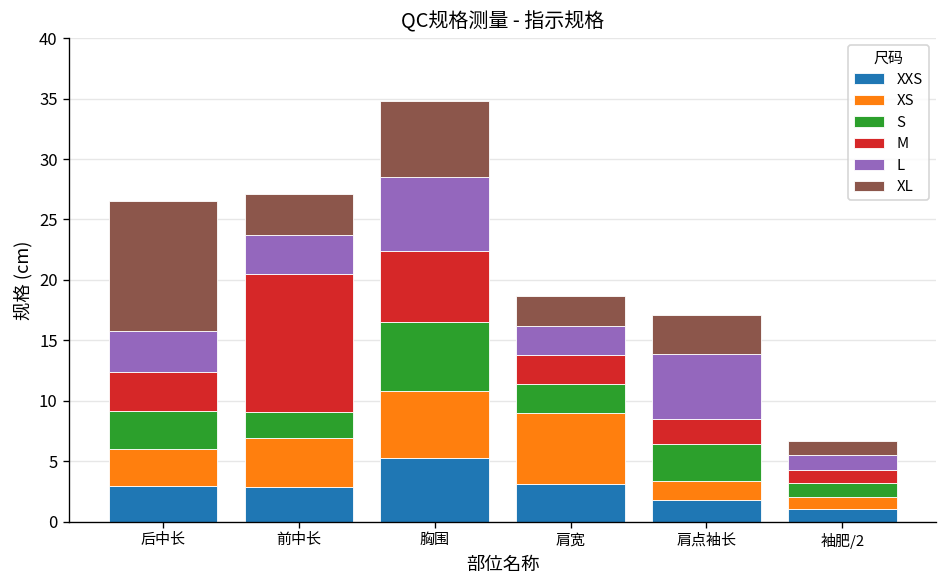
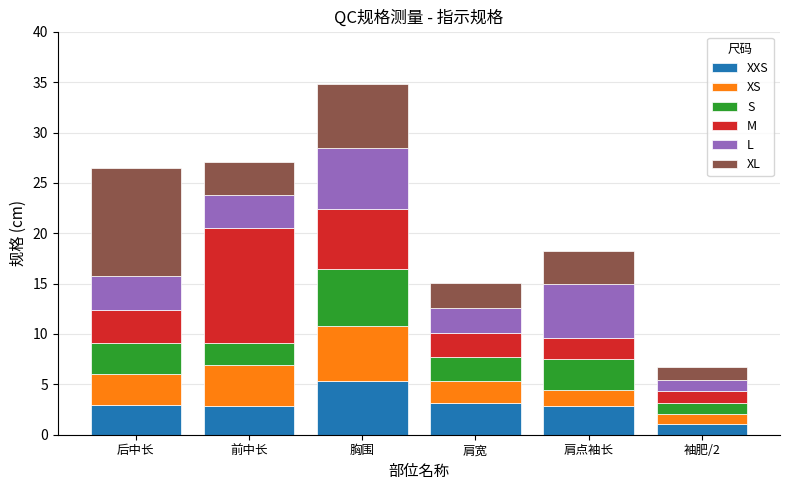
XS, 肩宽: 5.9 -> 2.3
XXS, 肩点袖长: 1.8 -> 2.9
